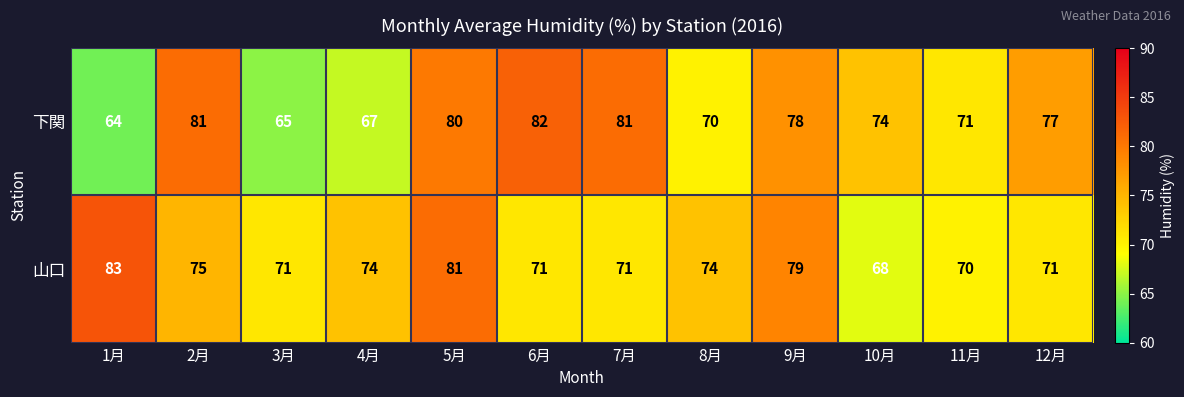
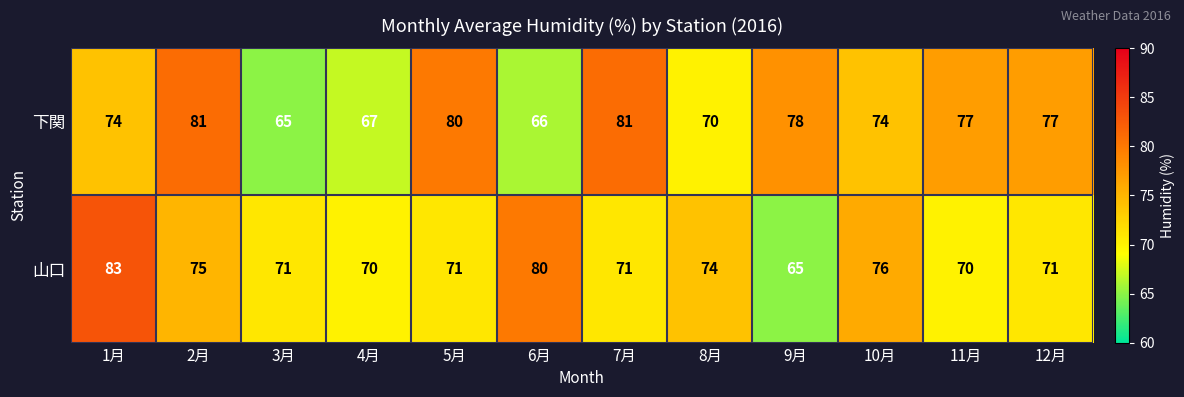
下関, 1月: 64 -> 74
下関, 6月: 82 -> 66
下関, 11月: 71 -> 77
山口, 4月: 74 -> 70
山口, 5月: 81 -> 71
山口, 6月: 71 -> 80
山口, 9月: 79 -> 65
山口, 10月: 68 -> 76
